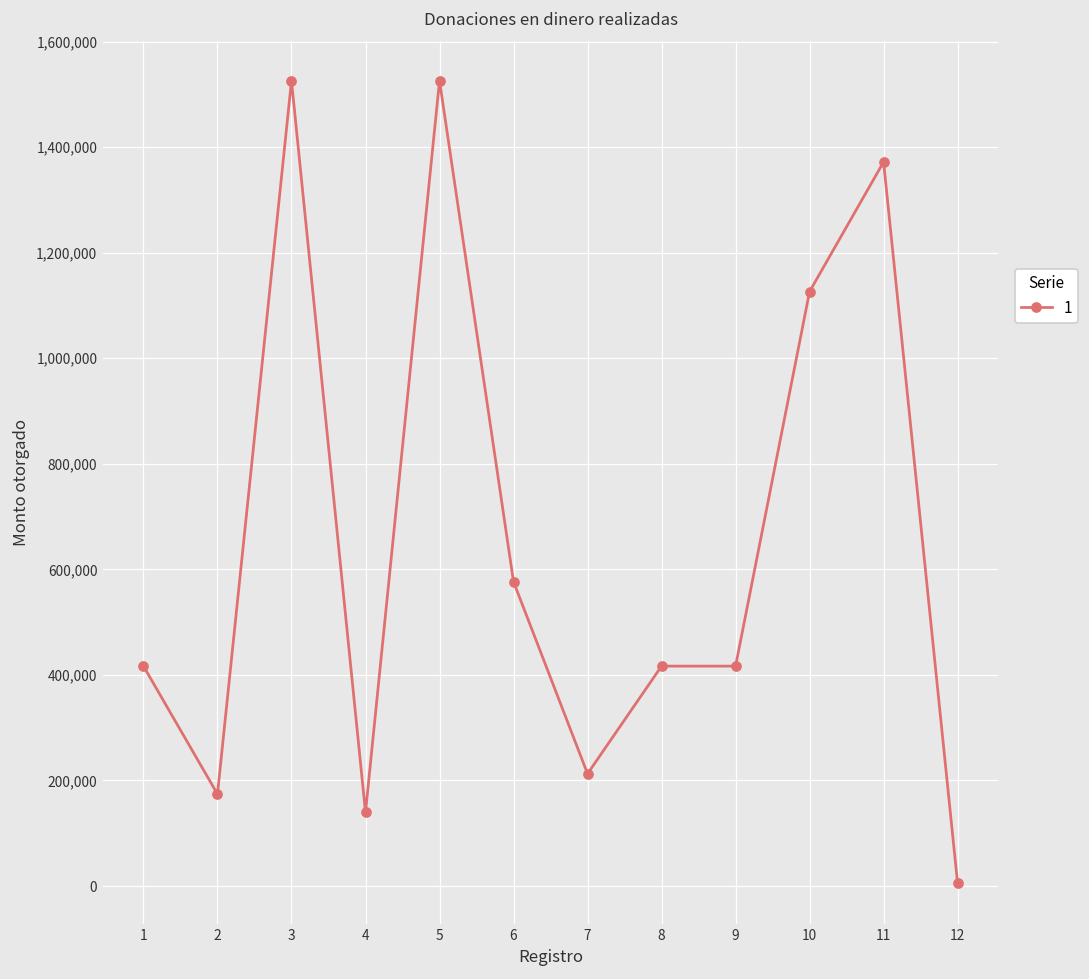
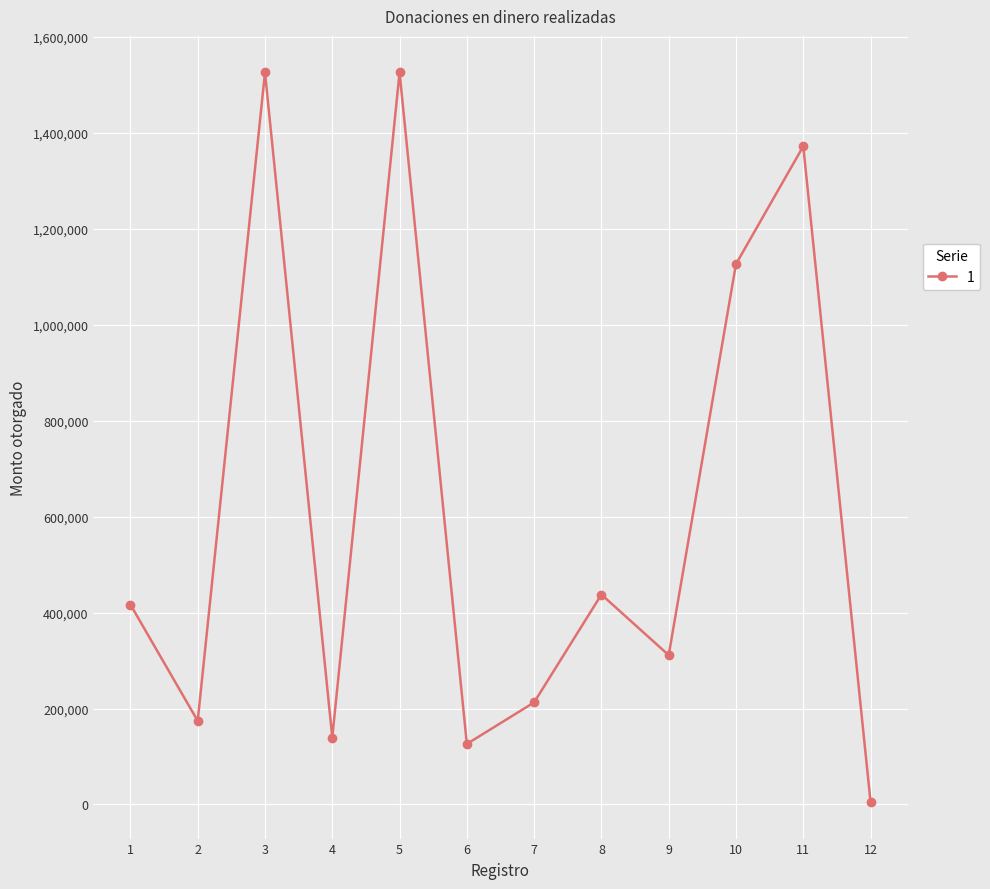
6: 580,000 -> 130,000
8: 420,000 -> 440,000
9: 420,000 -> 310,000
